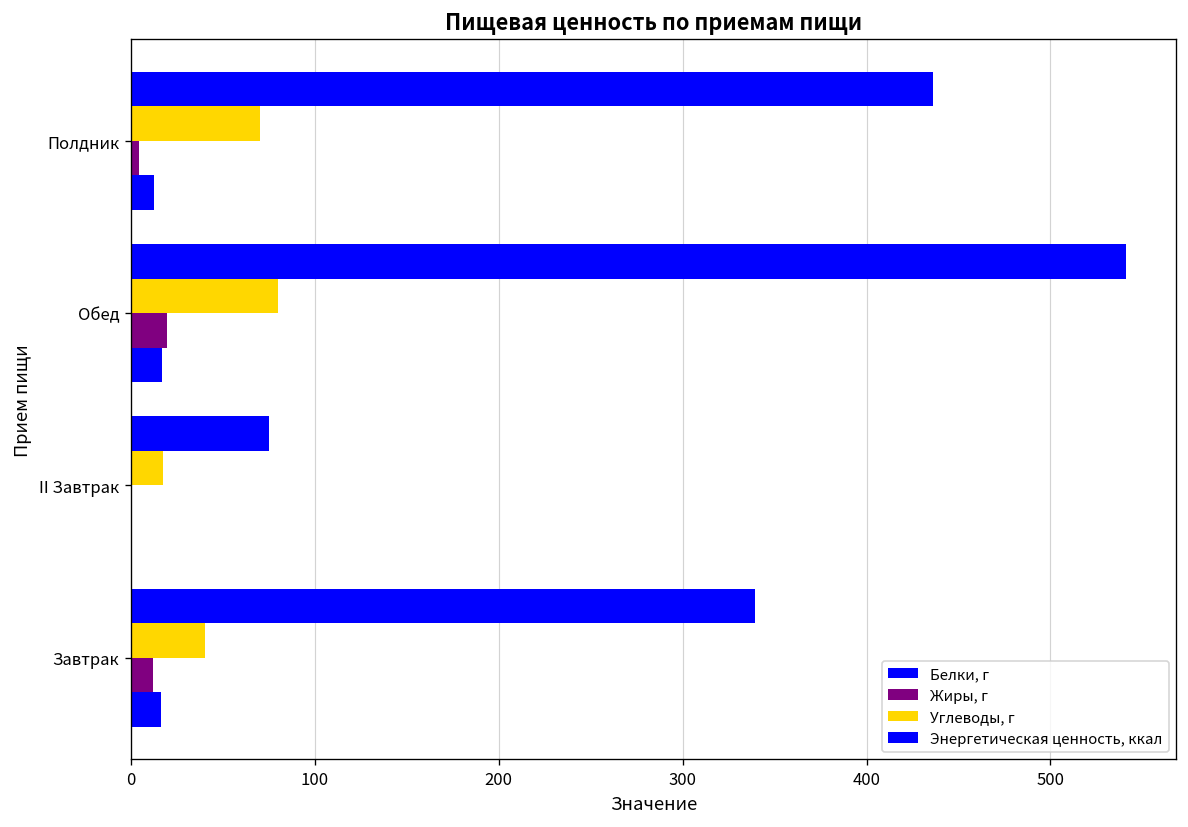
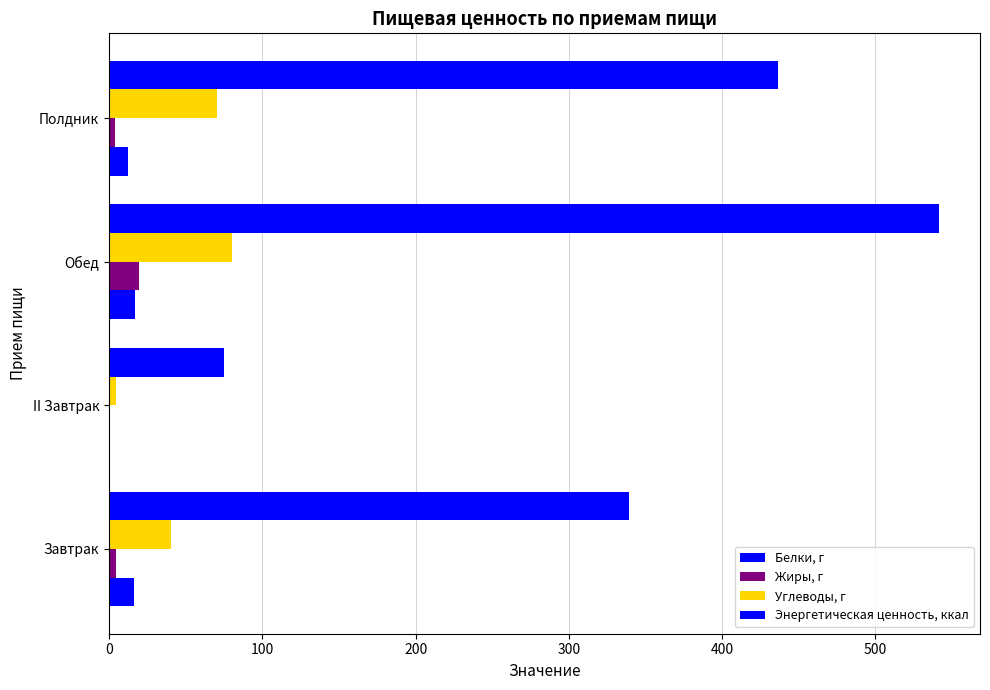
Углеводы, г, II Завтрак: 18 -> 4
Жиры, г, Завтрак: 12 -> 4
